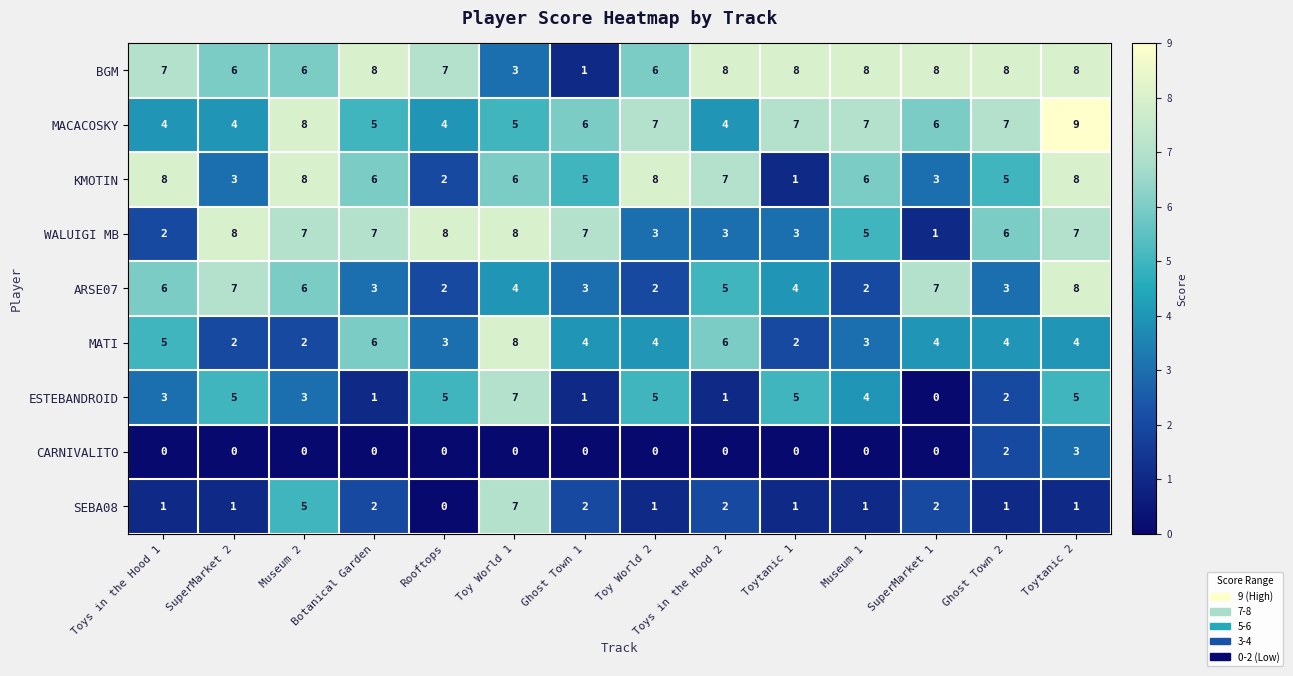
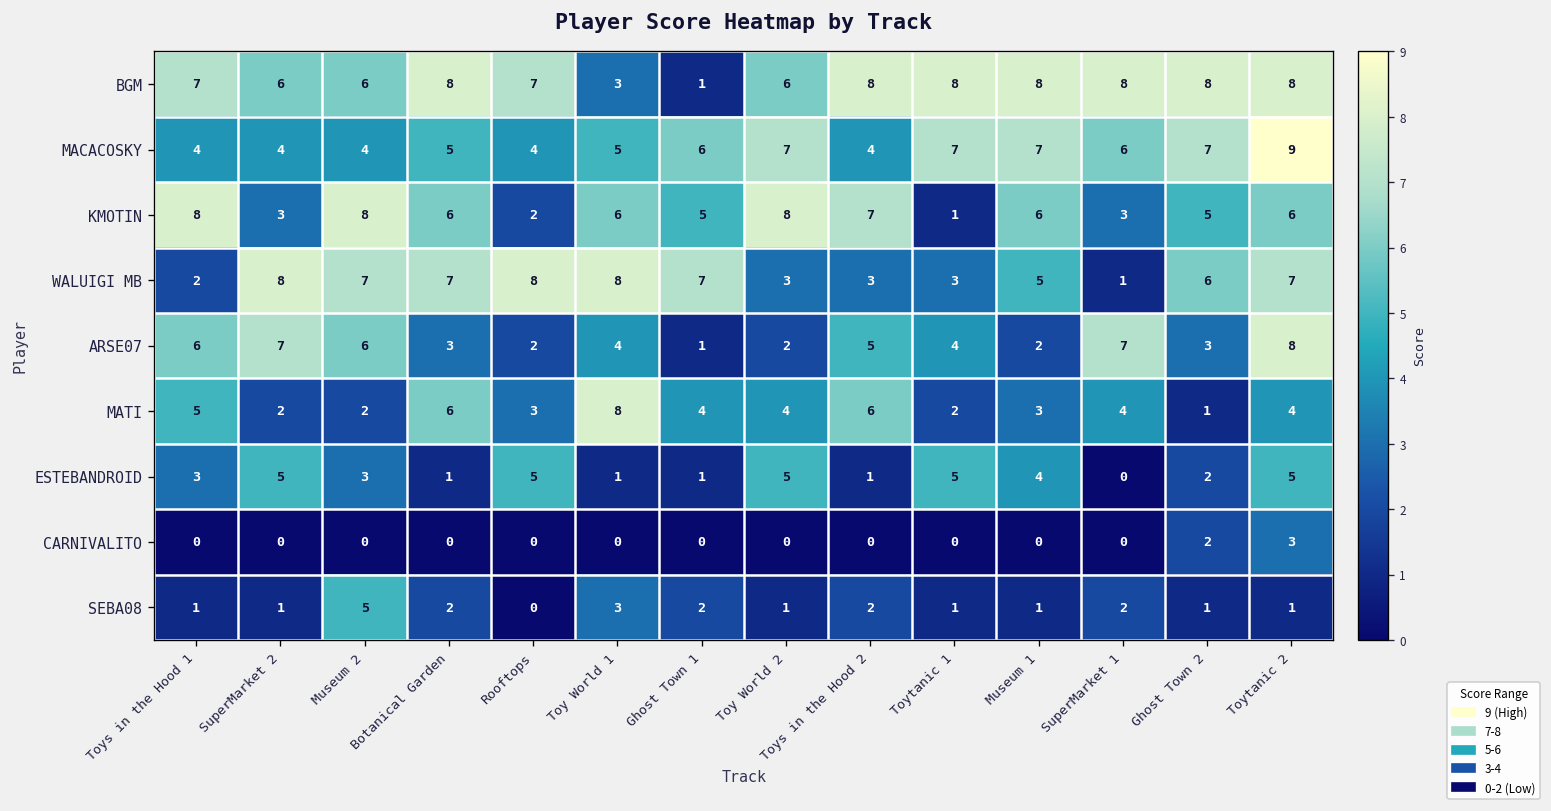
MACACOSKY, Museum 2: 8 -> 4
KMOTIN, Toytanic 2: 8 -> 6
ARSE07, Ghost Town 1: 3 -> 1
MATI, Ghost Town 2: 4 -> 1
ESTEBANDROID, Toy World 1: 7 -> 1
SEBA08, Toy World 1: 7 -> 3
